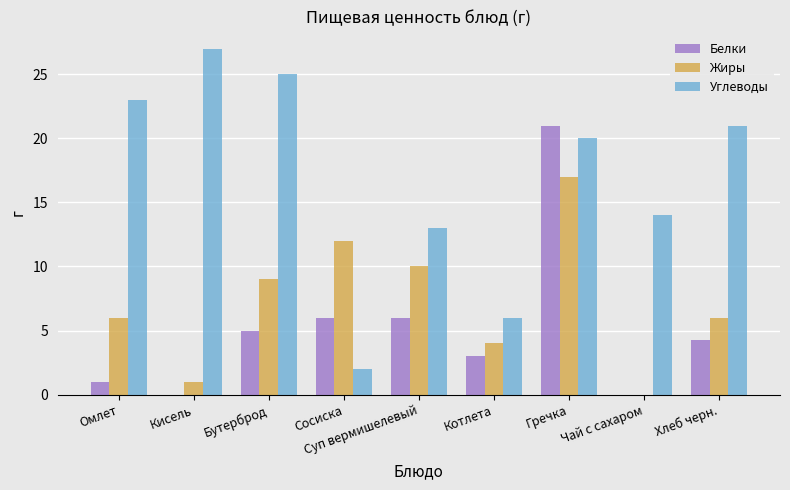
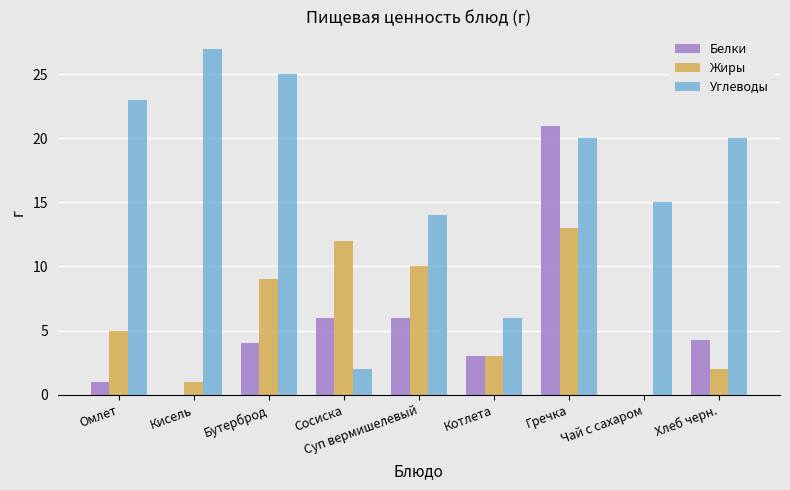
Жиры, Омлет: 6 -> 5
Белки, Бутерброд: 5 -> 4
Углеводы, Суп вермишелевый: 13 -> 14
Жиры, Котлета: 4 -> 3
Жиры, Гречка: 17 -> 13
Углеводы, Чай с сахаром: 14 -> 15
Жиры, Хлеб черн.: 6 -> 2
Углеводы, Хлеб черн.: 21 -> 20
